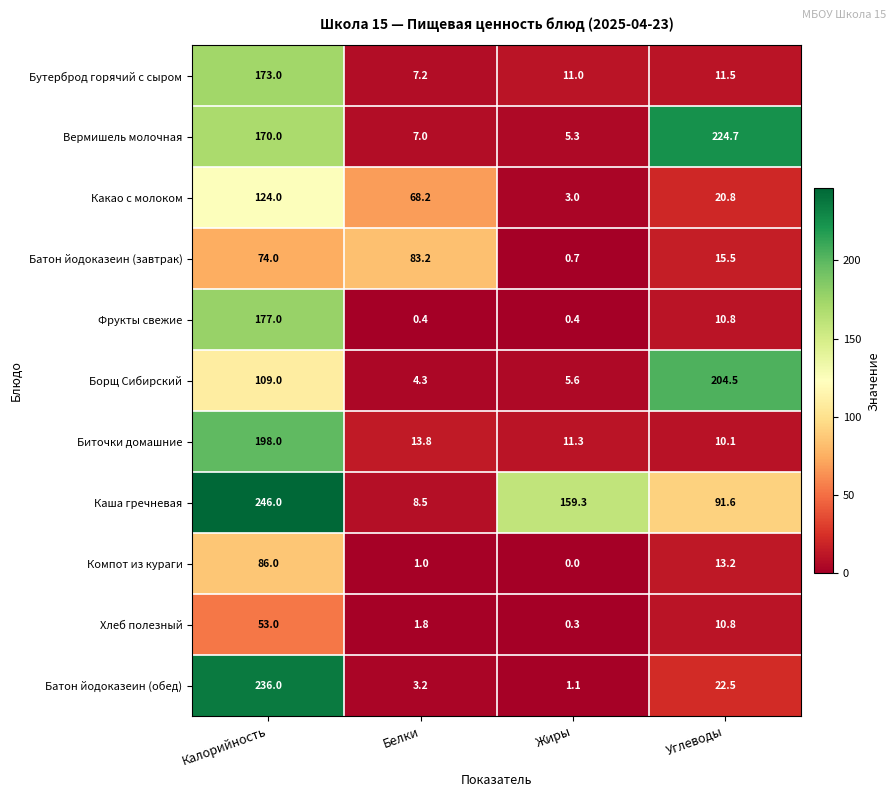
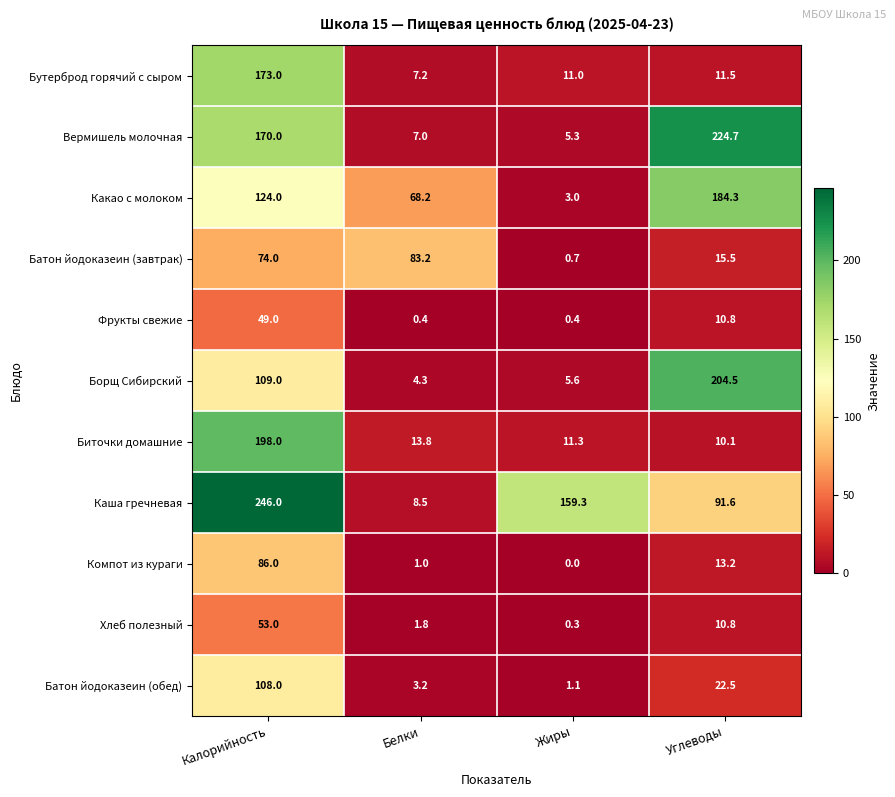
Какао с молоком, Углеводы: 20.8 -> 184.3
Фрукты свежие, Калорийность: 177.0 -> 49.0
Батон йодоказеин (обед), Калорийность: 236.0 -> 108.0
